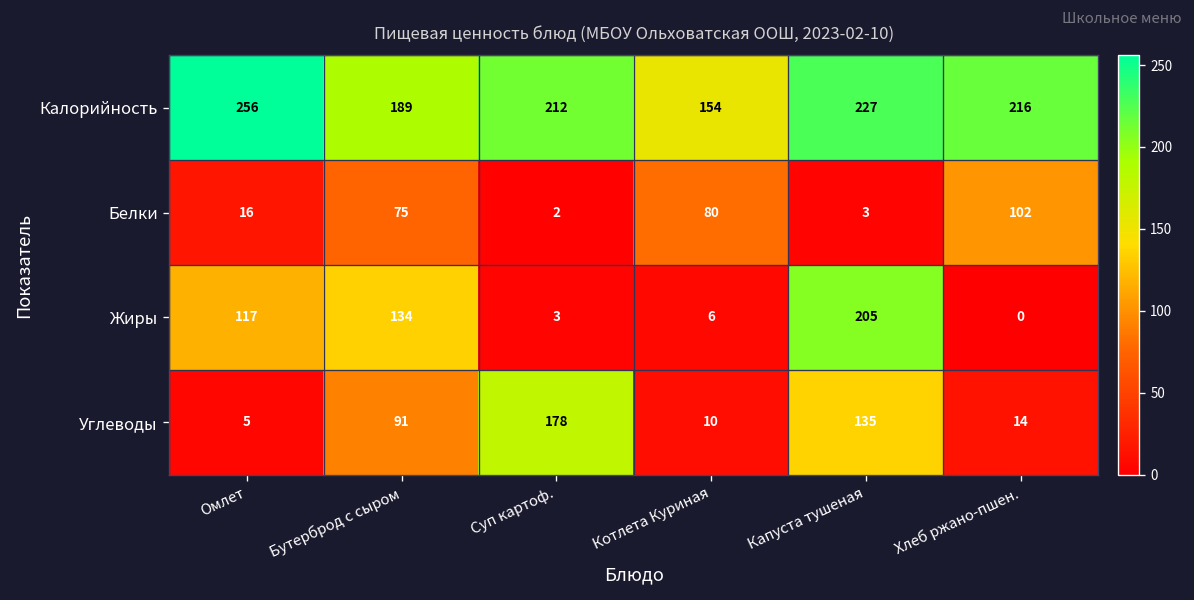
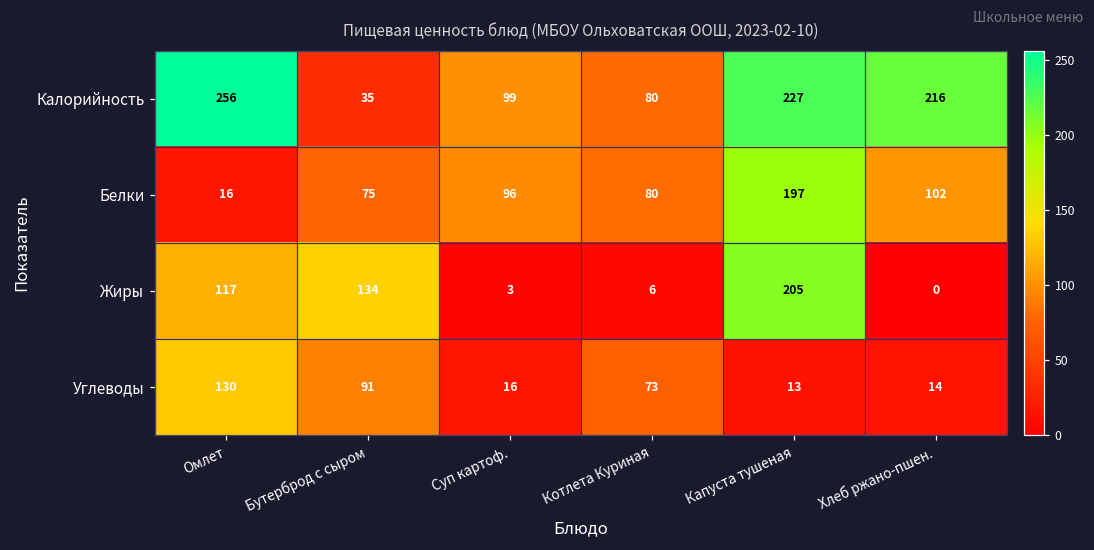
Калорийность, Бутерброд с сыром: 189 -> 35
Калорийность, Суп картоф.: 212 -> 99
Калорийность, Котлета Куриная: 154 -> 80
Белки, Суп картоф.: 2 -> 96
Белки, Капуста тушеная: 3 -> 197
Углеводы, Омлет: 5 -> 130
Углеводы, Суп картоф.: 178 -> 16
Углеводы, Котлета Куриная: 10 -> 73
Углеводы, Капуста тушеная: 135 -> 13
